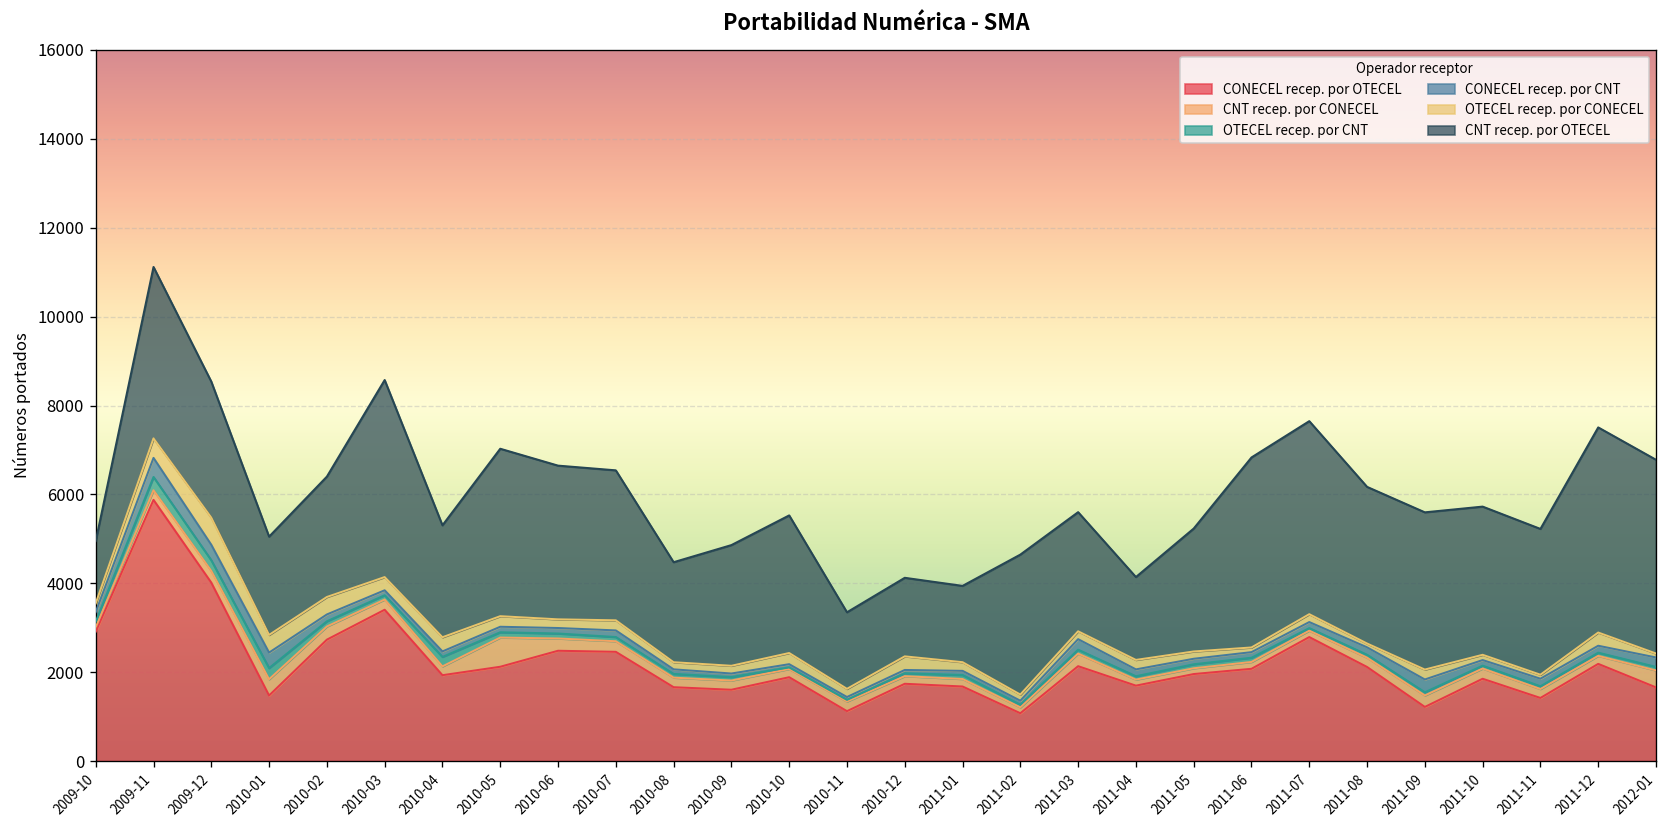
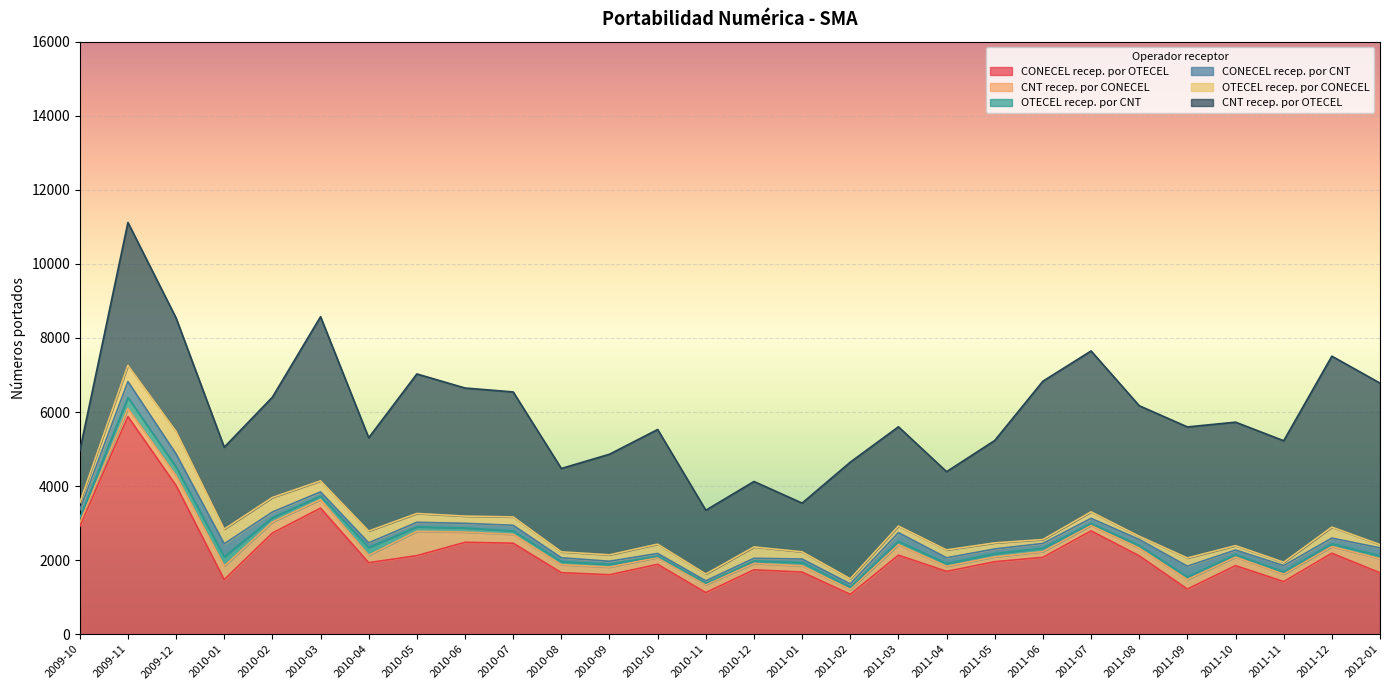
CNT recep. por OTECEL, 2011-01: 1700 -> 1300
CNT recep. por OTECEL, 2011-04: 1900 -> 2100
